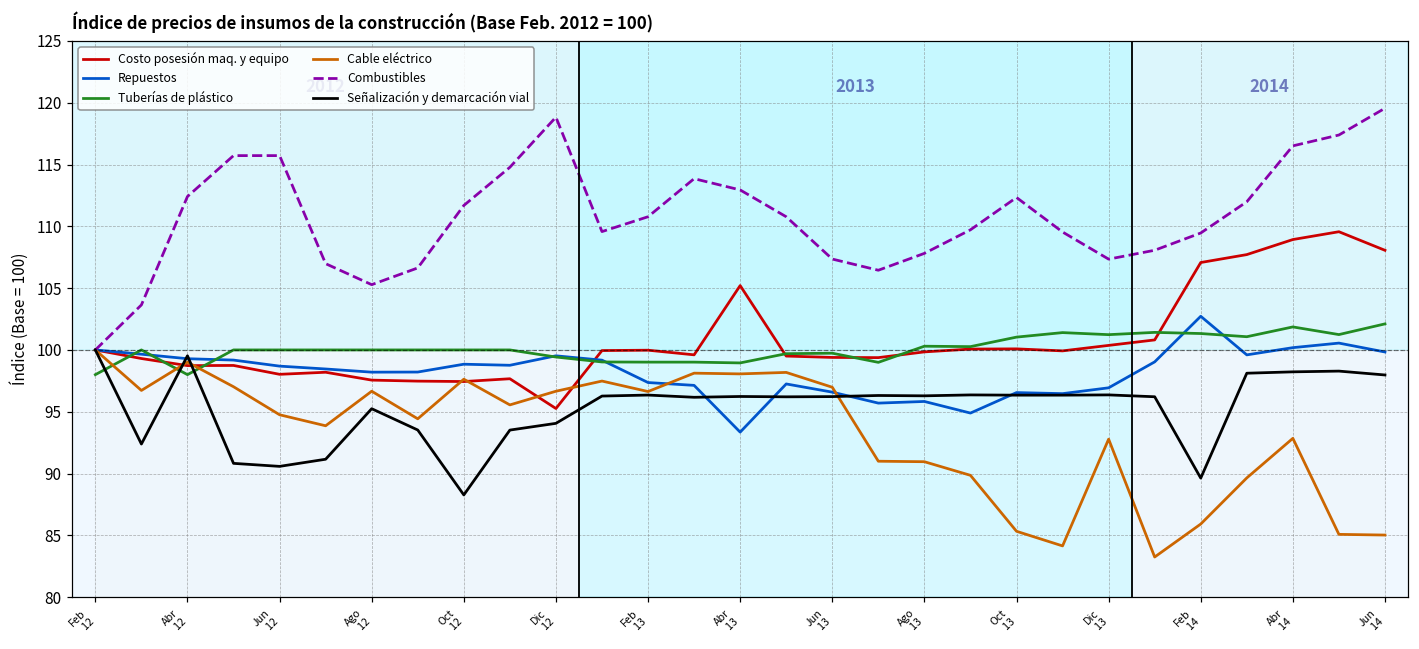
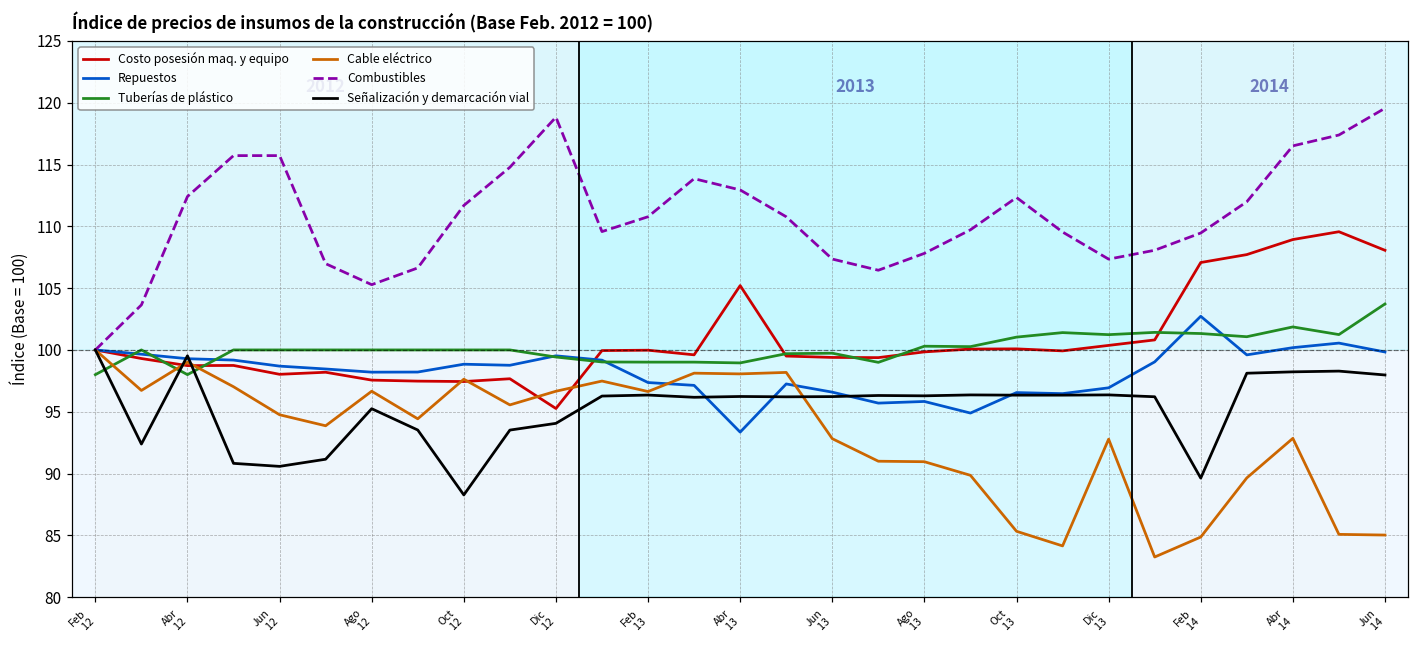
Cable eléctrico, Jun 13: 97.0 -> 92.8
Cable eléctrico, Feb 14: 85.9 -> 84.9
Tuberías de plástico, Jun 14: 102.1 -> 103.7
